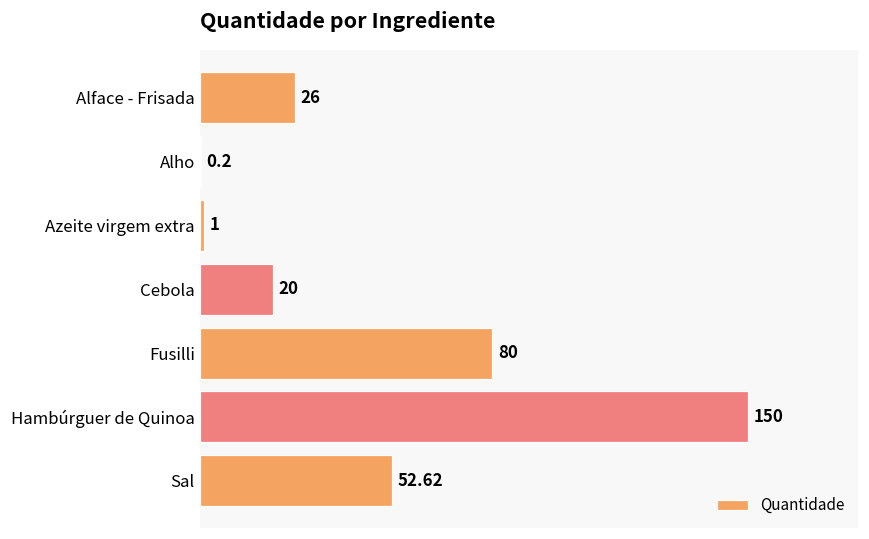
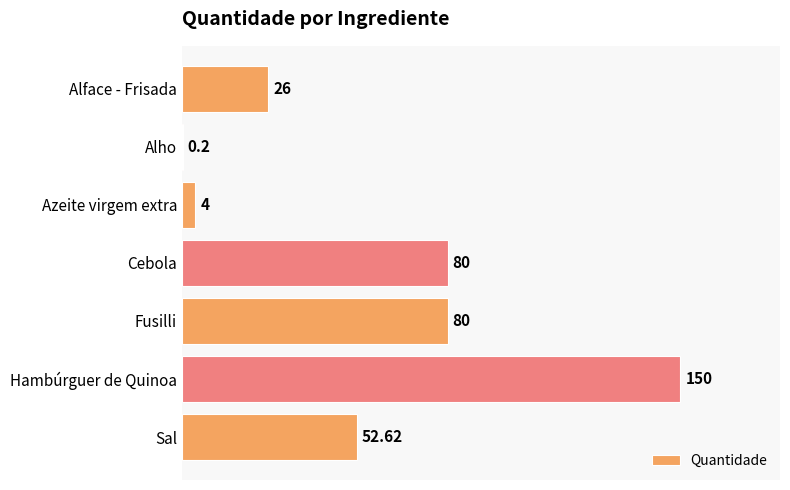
Azeite virgem extra: 1 -> 4
Cebola: 20 -> 80
